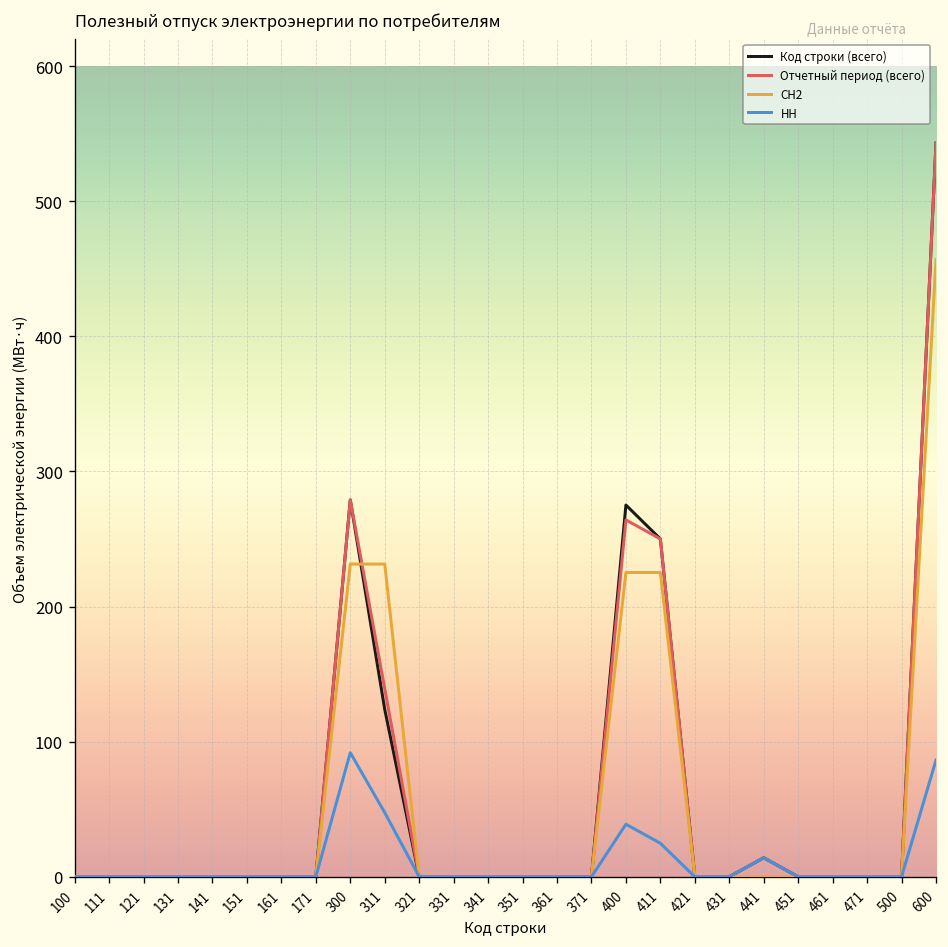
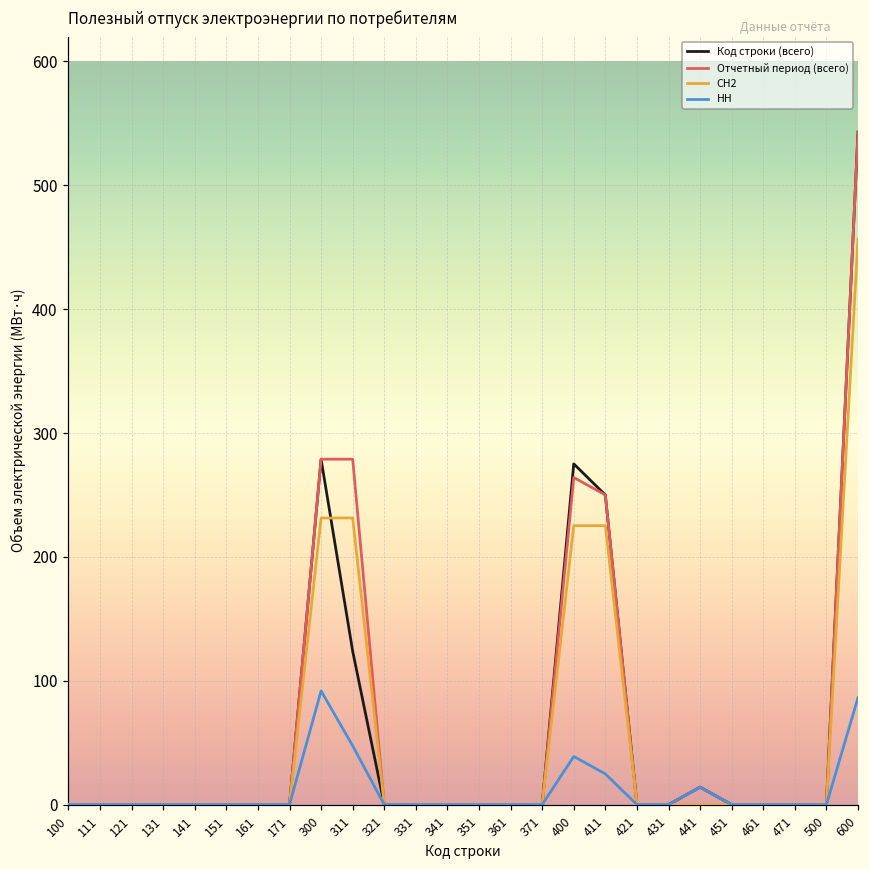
Отчетный период (всего), 311: 139 -> 279
